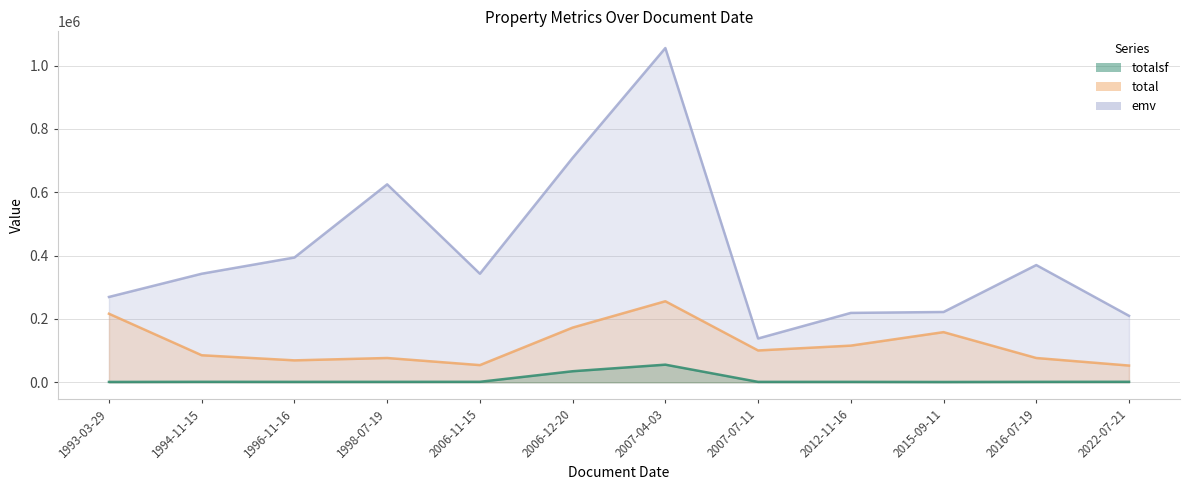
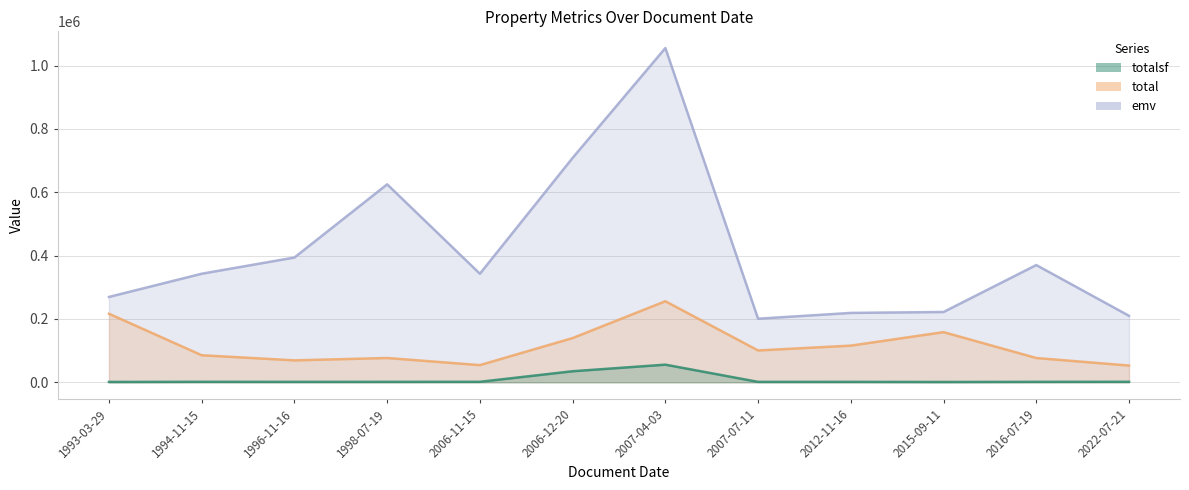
total, 2006-12-20: 170000 -> 140000
emv, 2007-07-11: 140000 -> 200000
